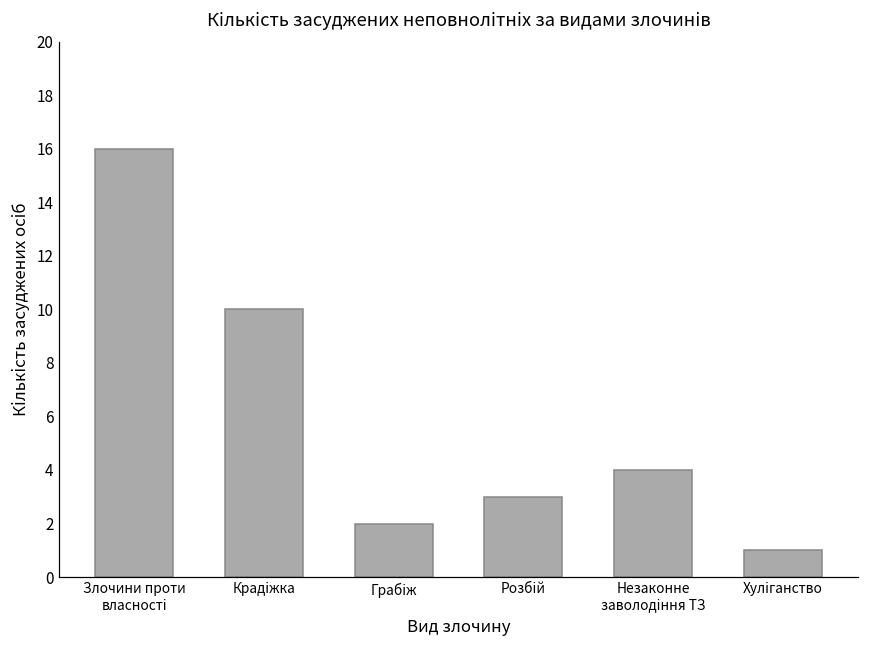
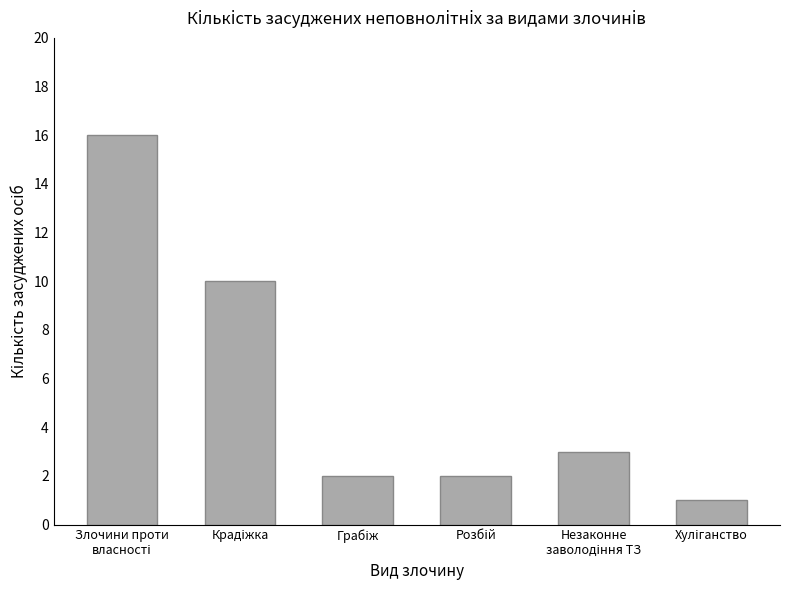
Розбій: 3 -> 2
Незаконне заволодіння ТЗ: 4 -> 3
